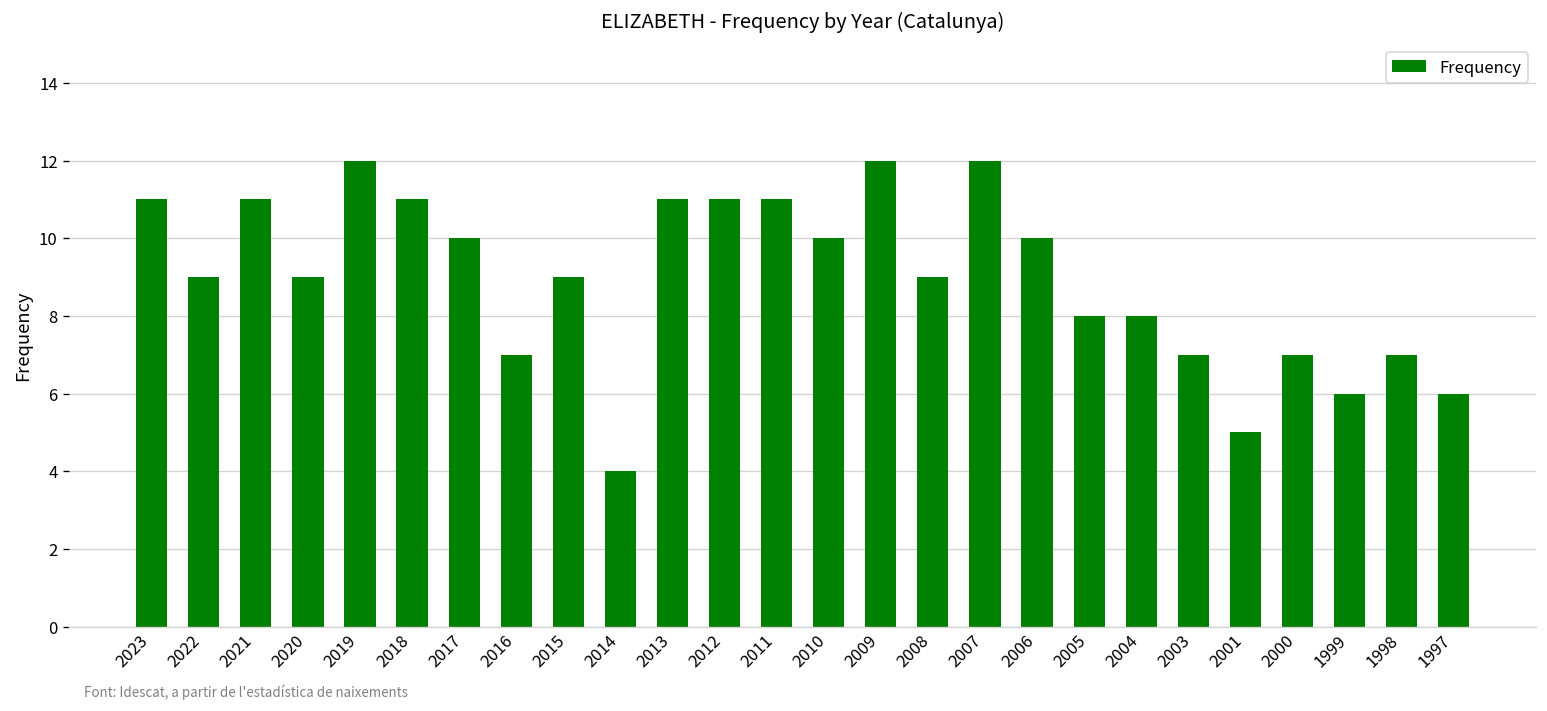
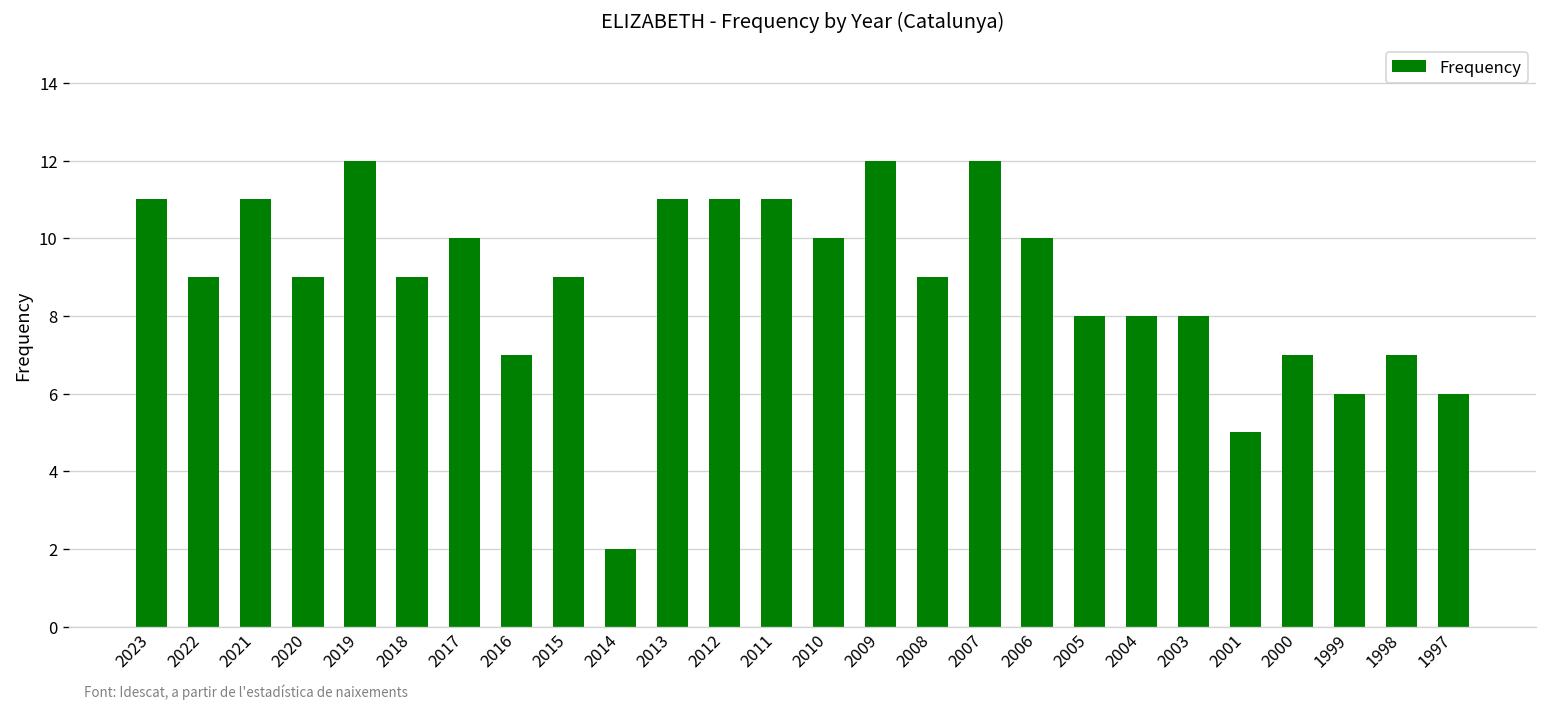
2018: 11 -> 9
2014: 4 -> 2
2003: 7 -> 8
